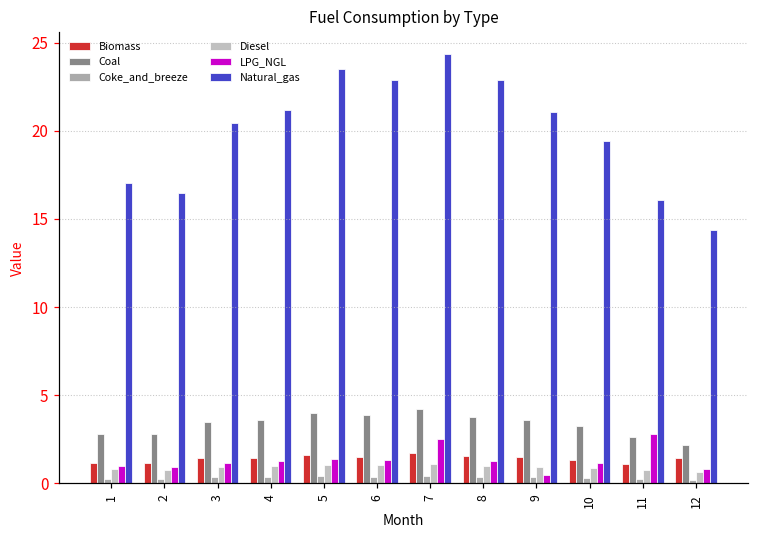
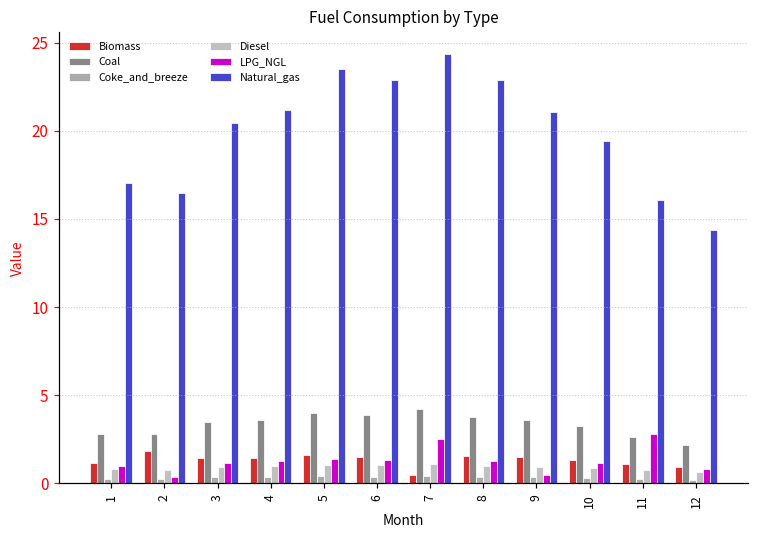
Biomass, 2: 1.2 -> 1.8
LPG_NGL, 2: 0.9 -> 0.3
Biomass, 7: 1.7 -> 0.5
Biomass, 12: 1.4 -> 0.9
